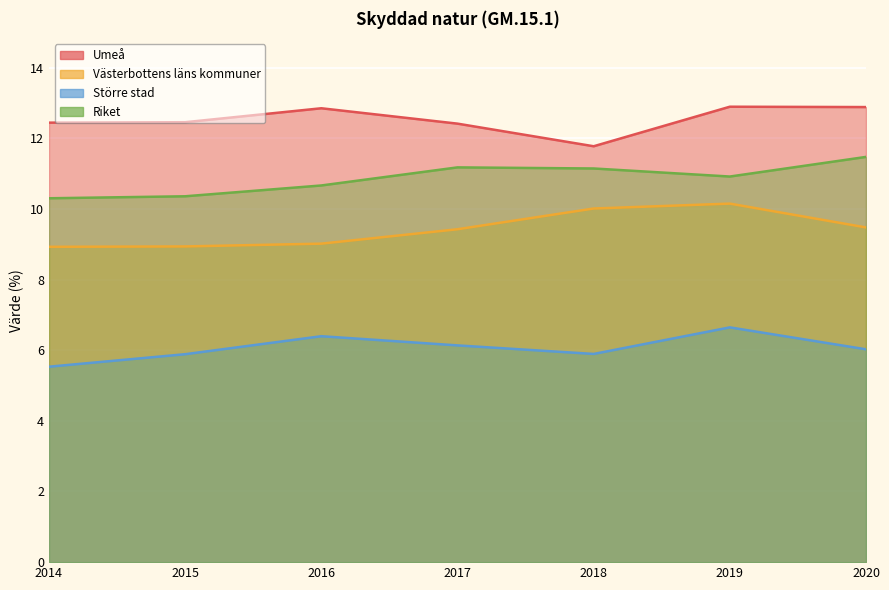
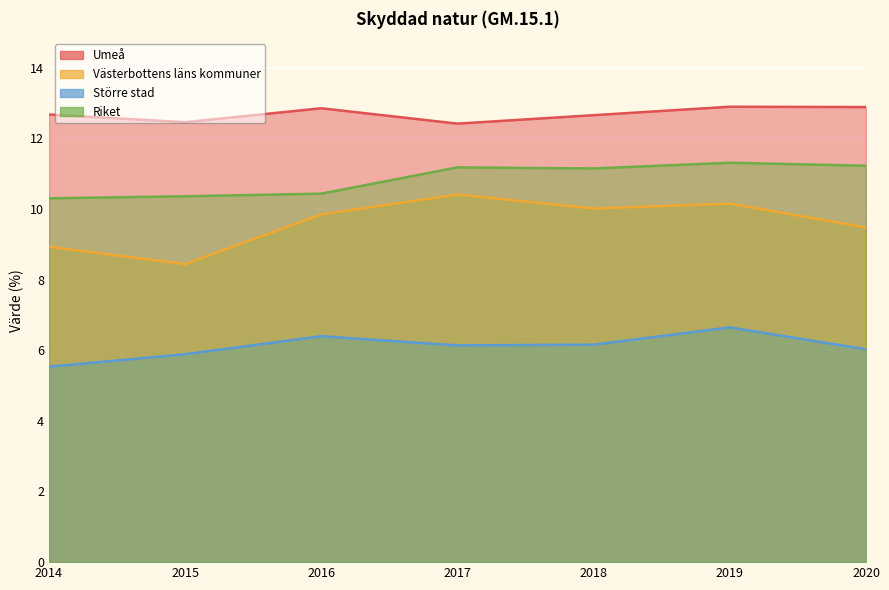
Umeå, 2014: 12.4 -> 12.7
Västerbottens läns kommuner, 2015: 8.9 -> 8.4
Västerbottens läns kommuner, 2016: 9.0 -> 9.8
Riket, 2016: 10.7 -> 10.4
Västerbottens läns kommuner, 2017: 9.4 -> 10.4
Umeå, 2018: 11.8 -> 12.7
Större stad, 2018: 5.9 -> 6.2
Riket, 2019: 10.9 -> 11.3
Riket, 2020: 11.5 -> 11.2
